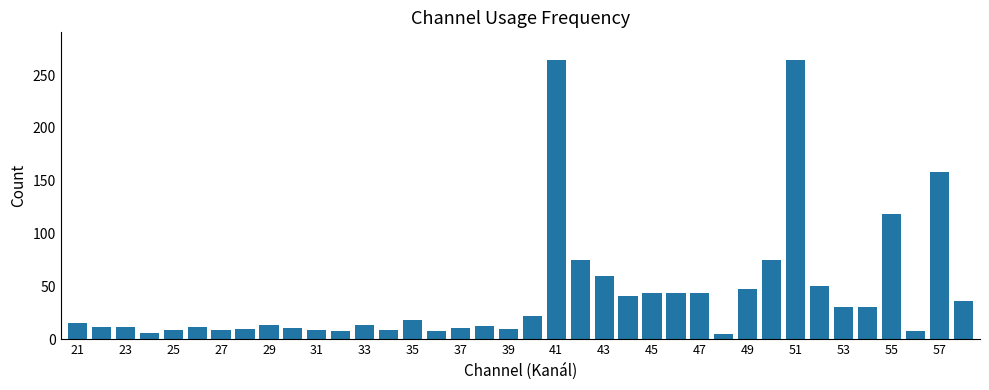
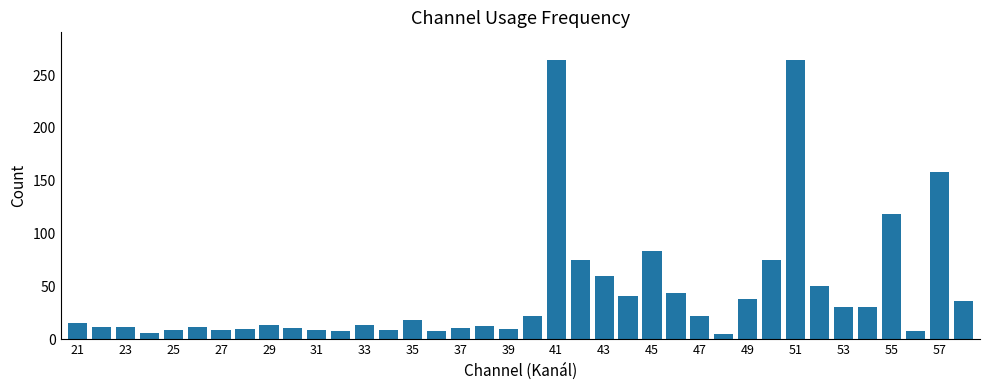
45: 44 -> 84
47: 44 -> 22
49: 48 -> 38
